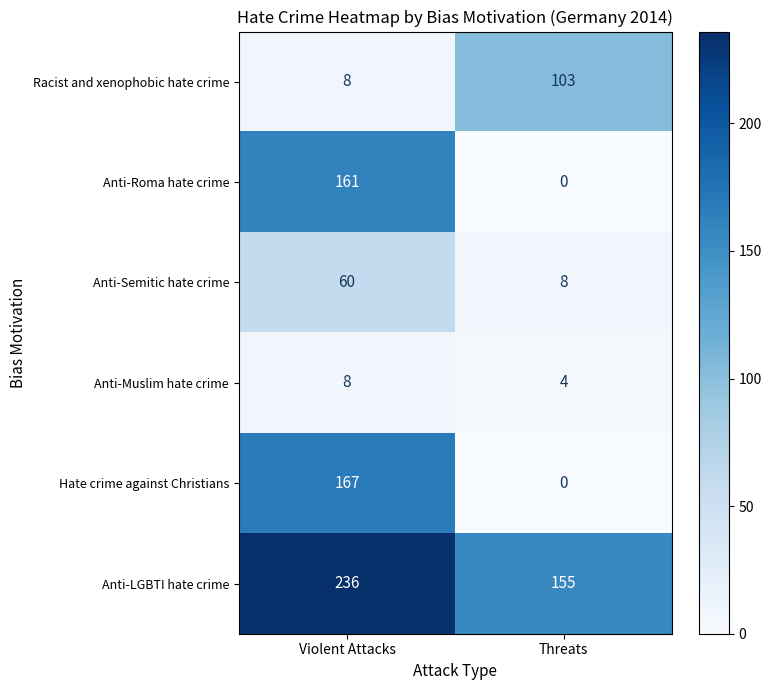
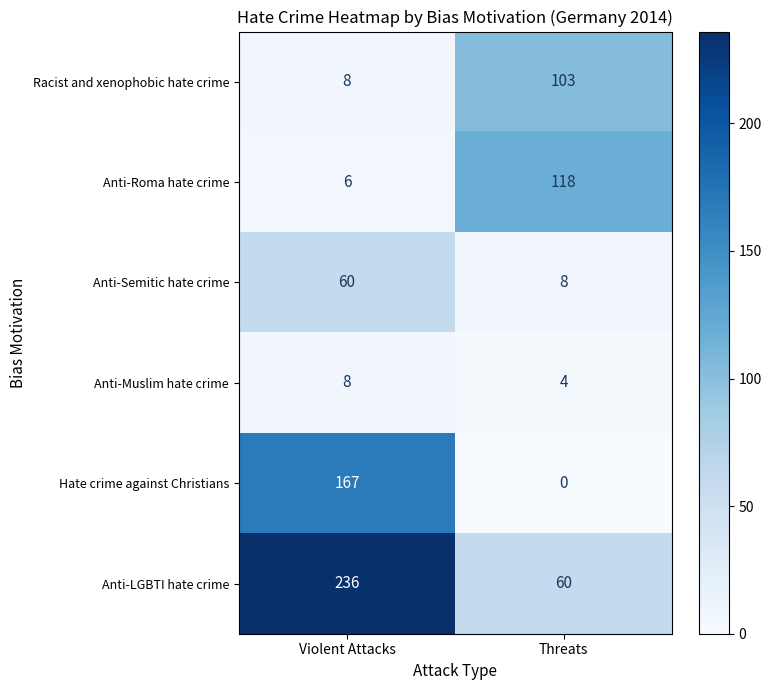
Anti-Roma hate crime, Violent Attacks: 161 -> 6
Anti-Roma hate crime, Threats: 0 -> 118
Anti-LGBTI hate crime, Threats: 155 -> 60
